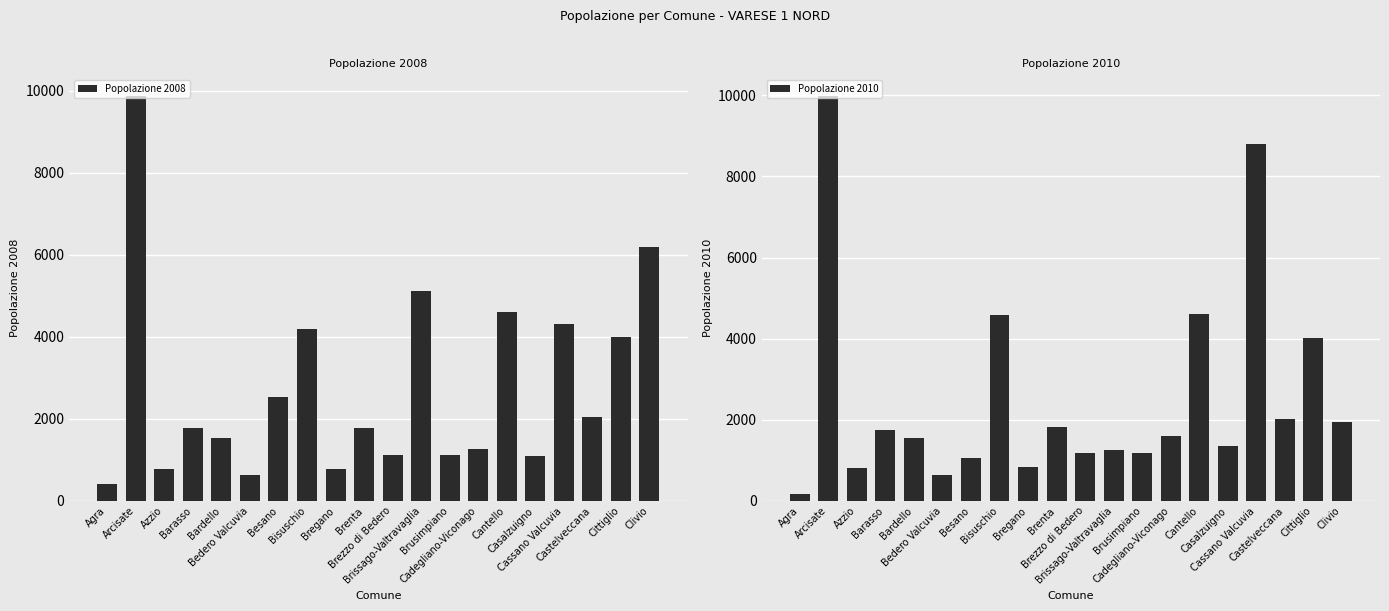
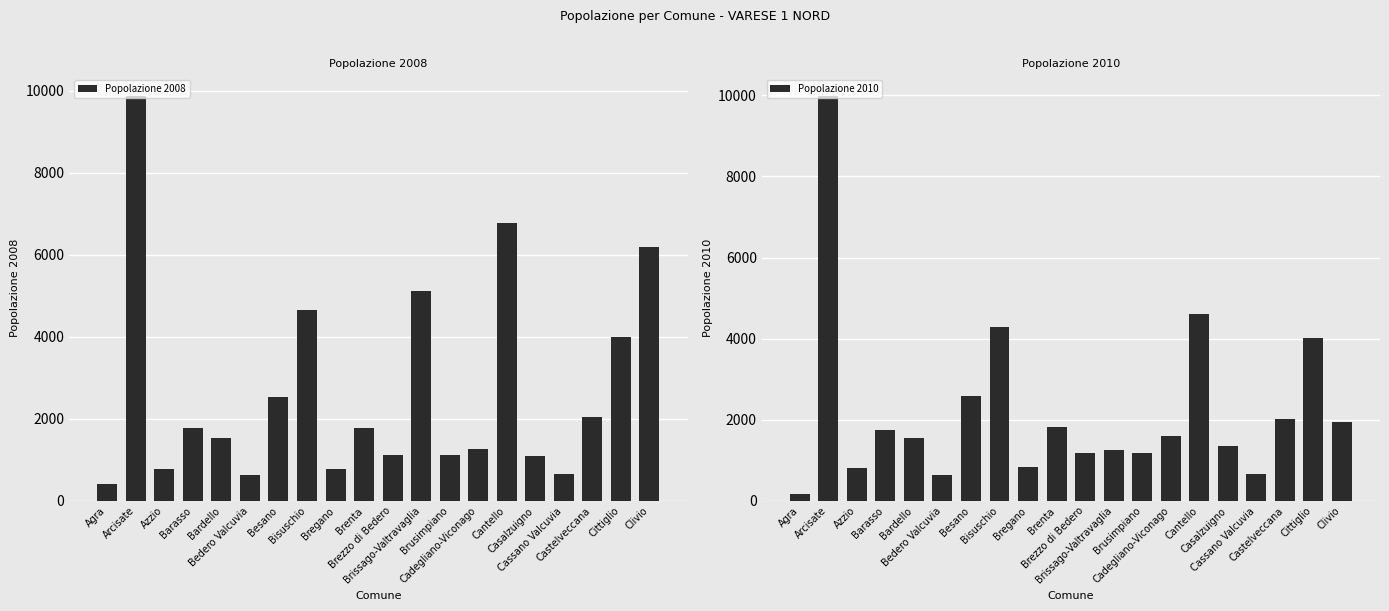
Popolazione 2008, Bisuschio: 4200 -> 4700
Popolazione 2008, Cantello: 4600 -> 6800
Popolazione 2008, Cassano Valcuvia: 4300 -> 700
Popolazione 2010, Besano: 1100 -> 2600
Popolazione 2010, Bisuschio: 4600 -> 4300
Popolazione 2010, Cassano Valcuvia: 8800 -> 700
